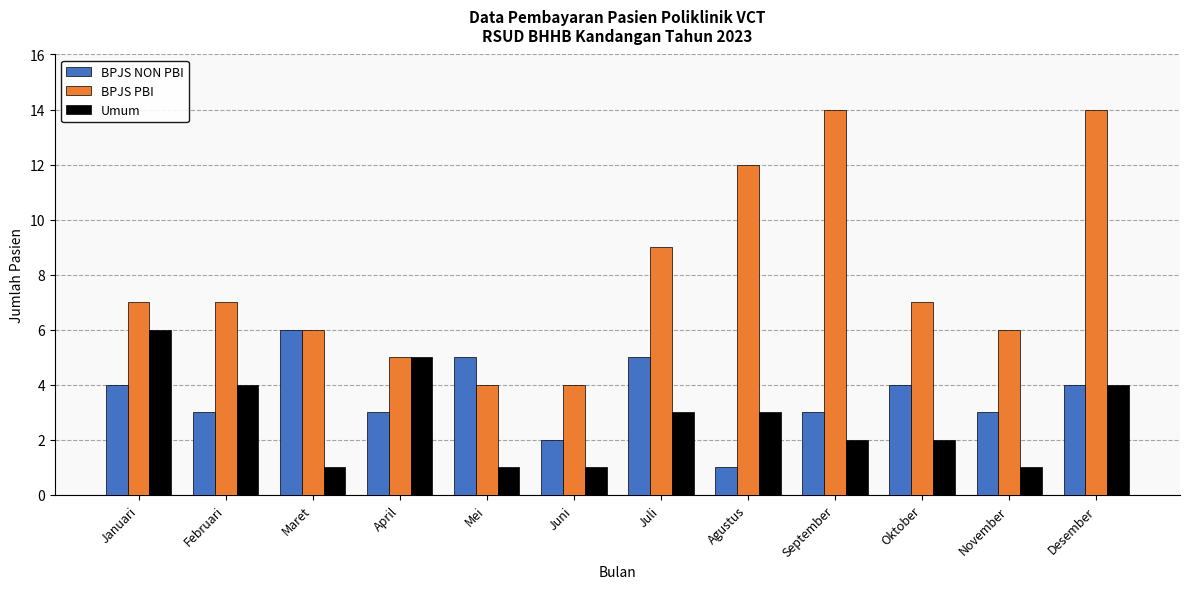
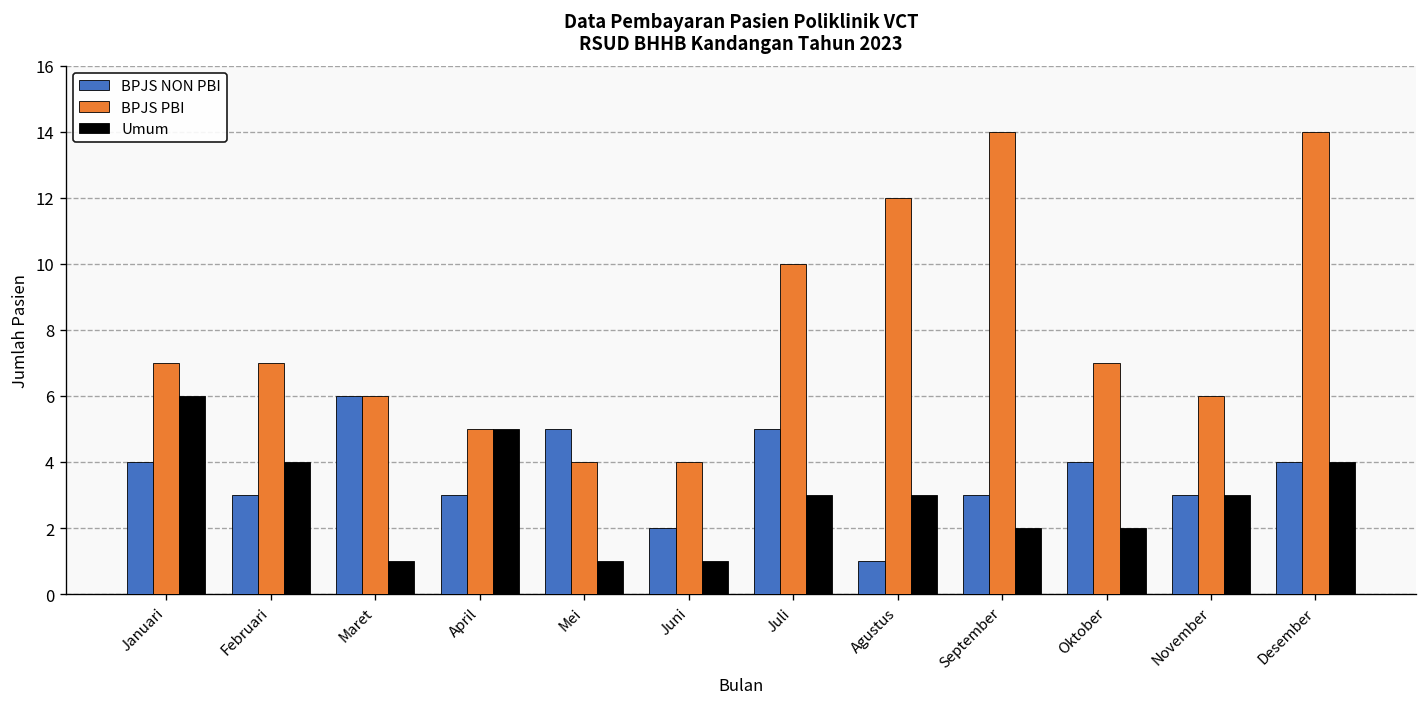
BPJS PBI, Juli: 9 -> 10
Umum, November: 1 -> 3
